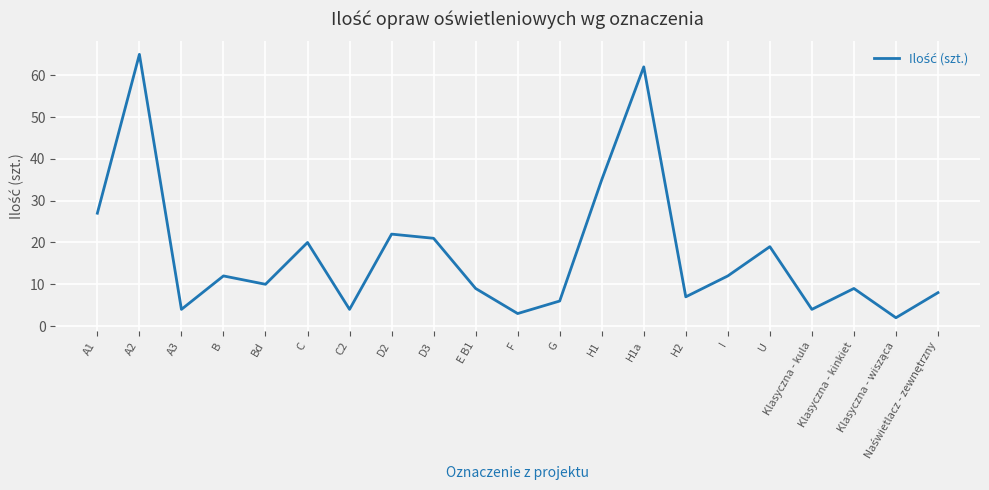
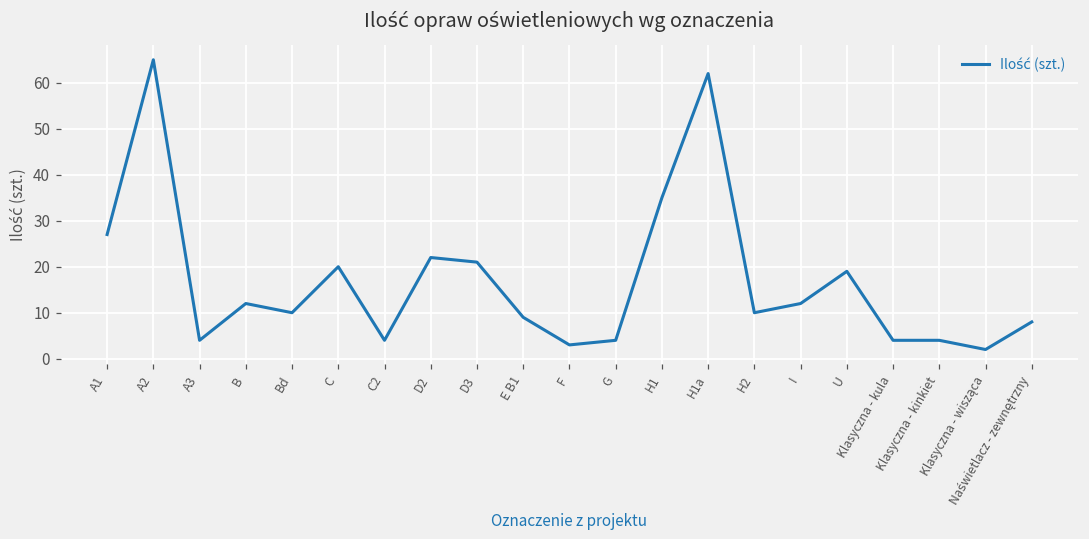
G: 6 -> 4
H2: 7 -> 10
Klasyczna - kinkiet: 9 -> 4
